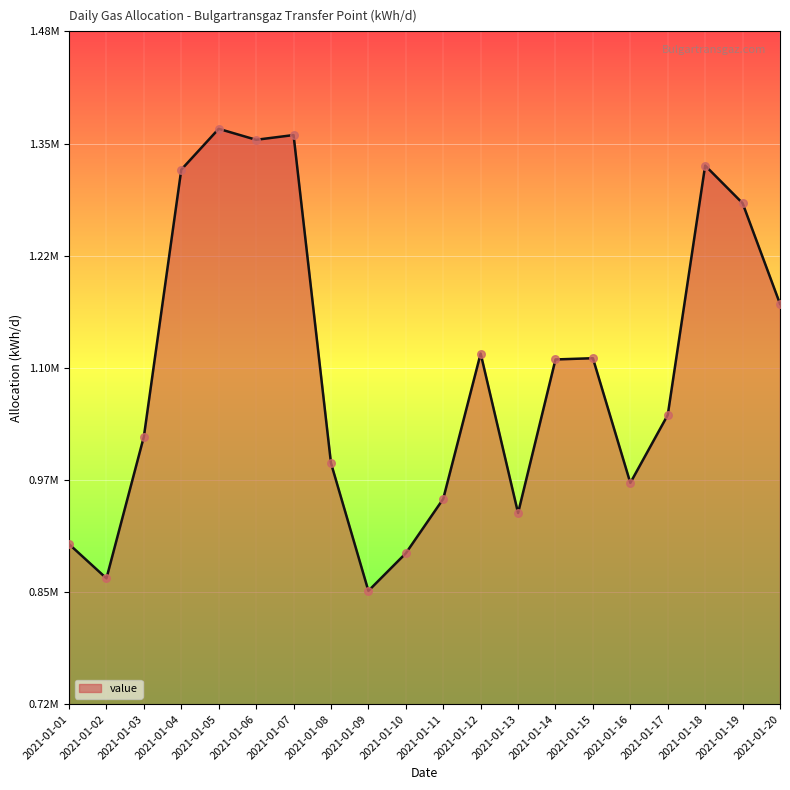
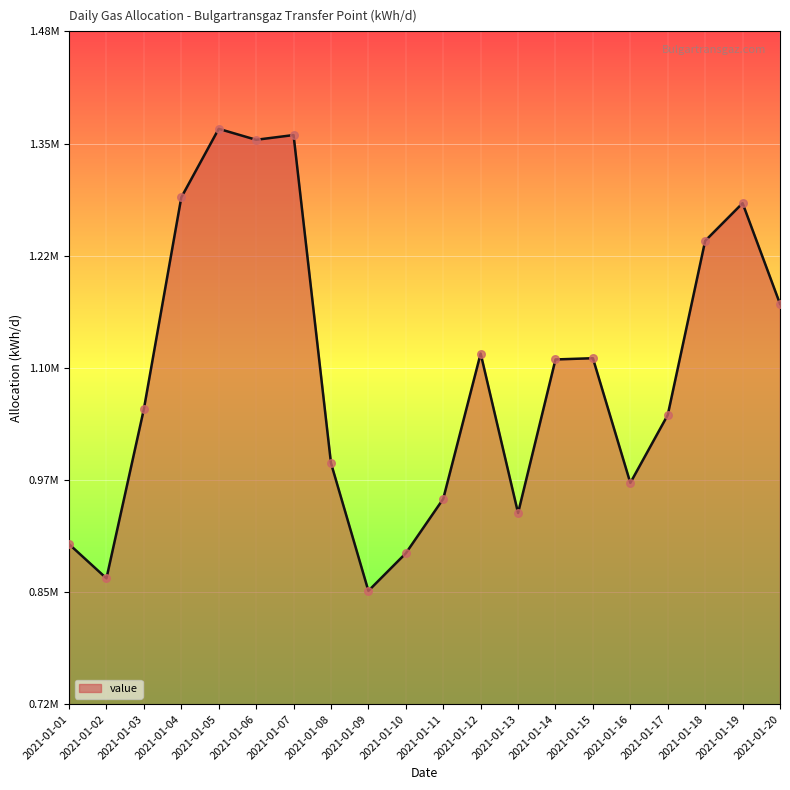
2021-01-03: 1020000 -> 1050000
2021-01-04: 1320000 -> 1290000
2021-01-18: 1330000 -> 1240000
